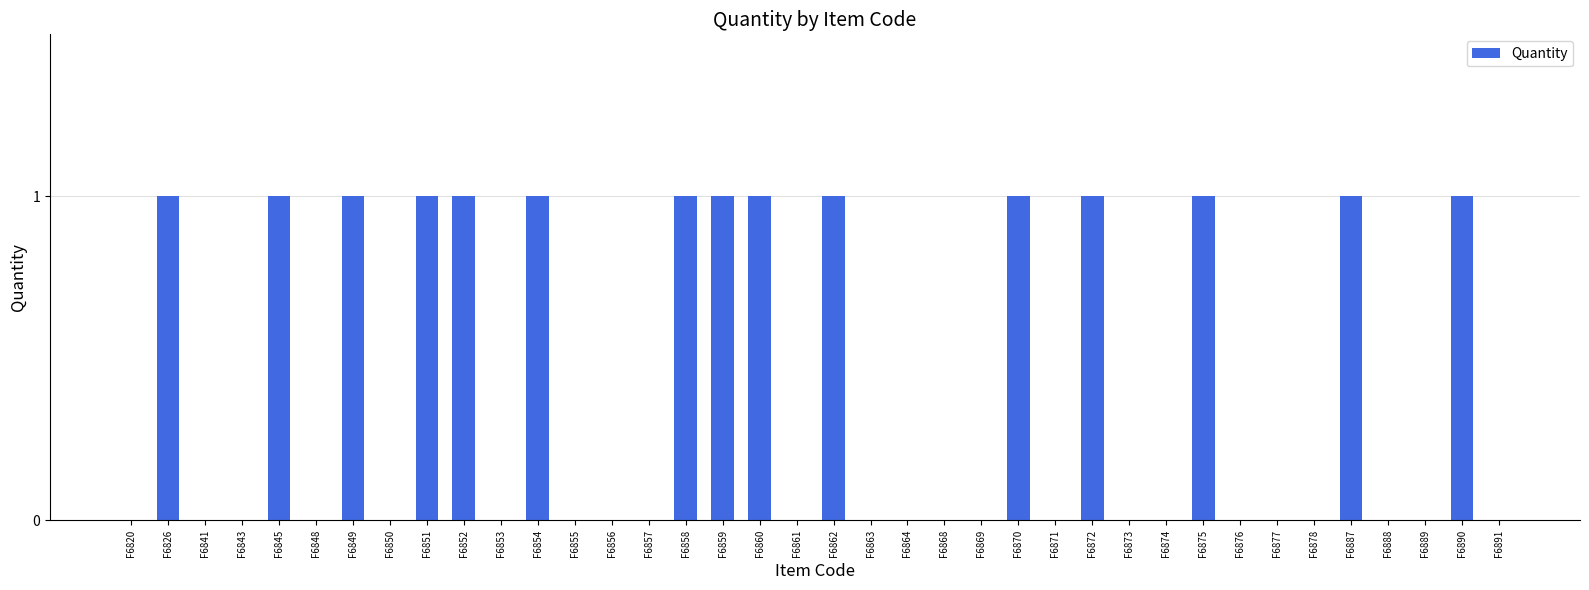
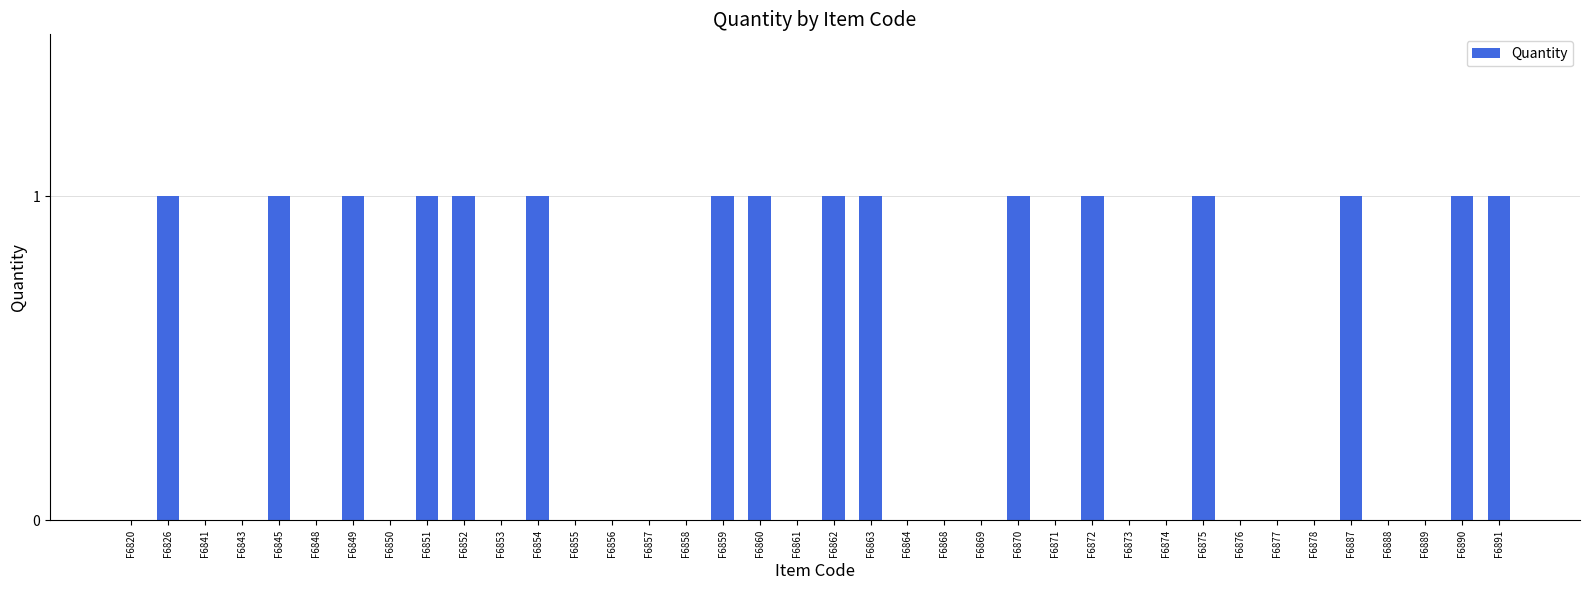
F6858: 1 -> 0
F6863: 0 -> 1
F6891: 0 -> 1
